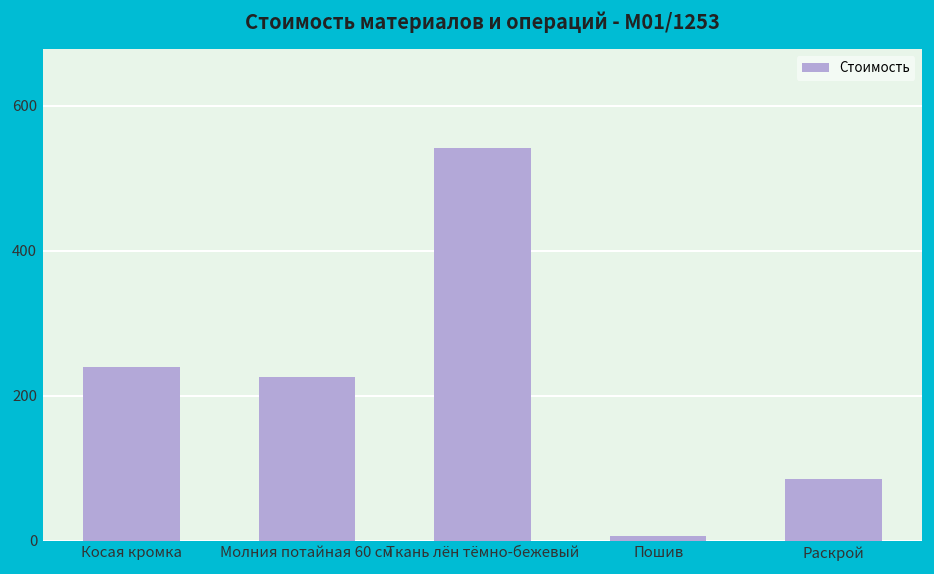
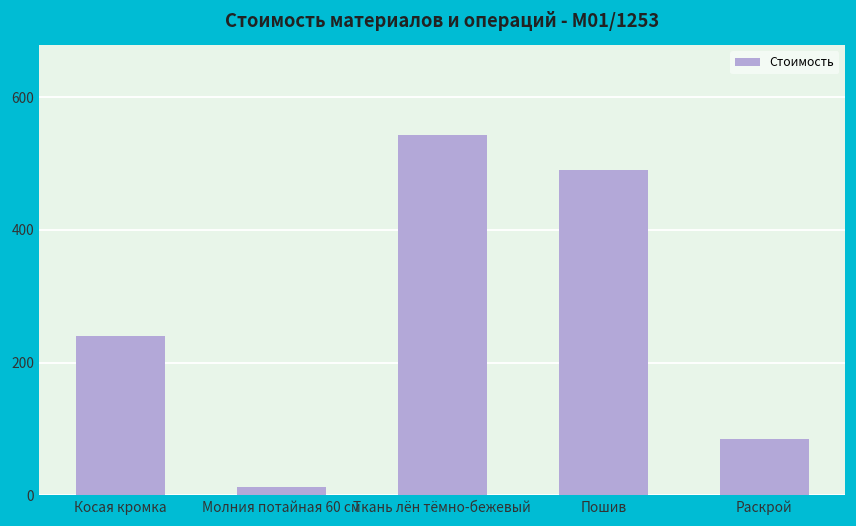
Молния потайная 60 см: 230 -> 10
Пошив: 10 -> 490
